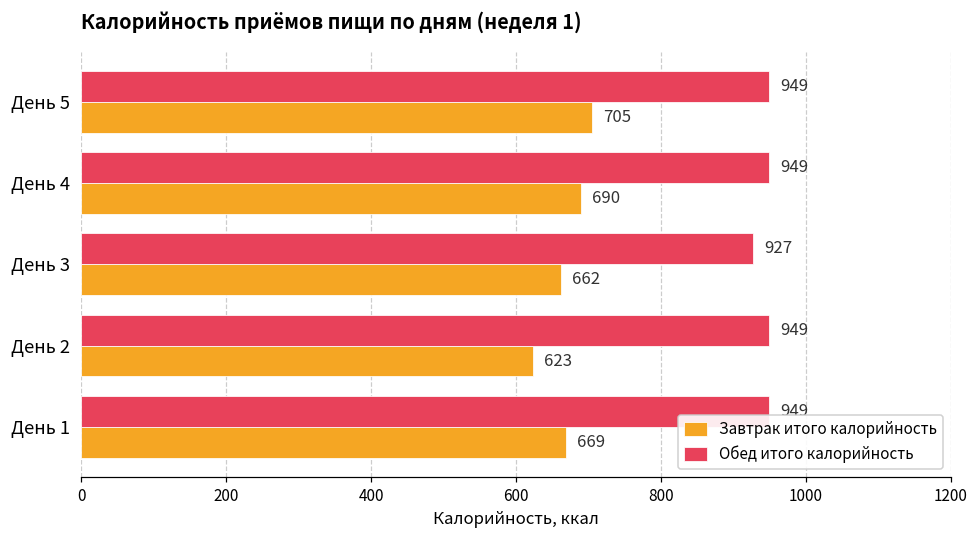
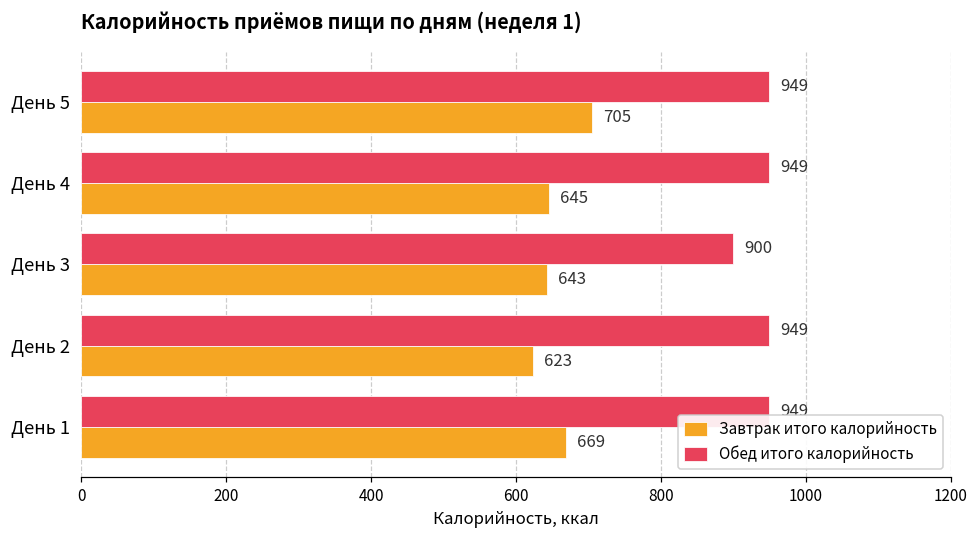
Завтрак итого калорийность, День 4: 690 -> 645
Обед итого калорийность, День 3: 927 -> 900
Завтрак итого калорийность, День 3: 662 -> 643
